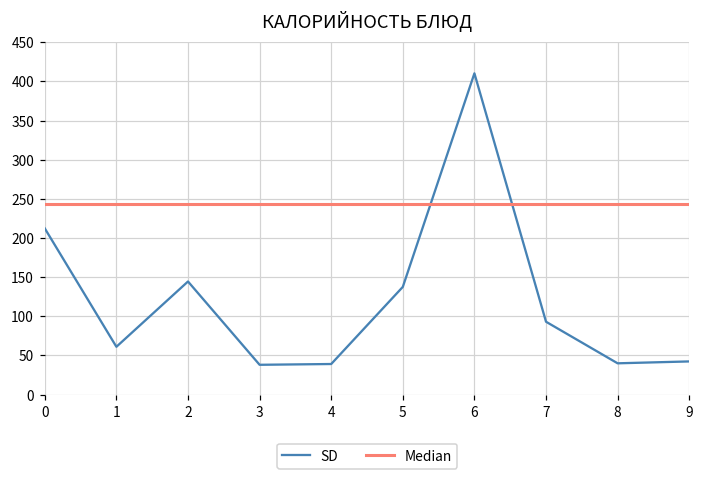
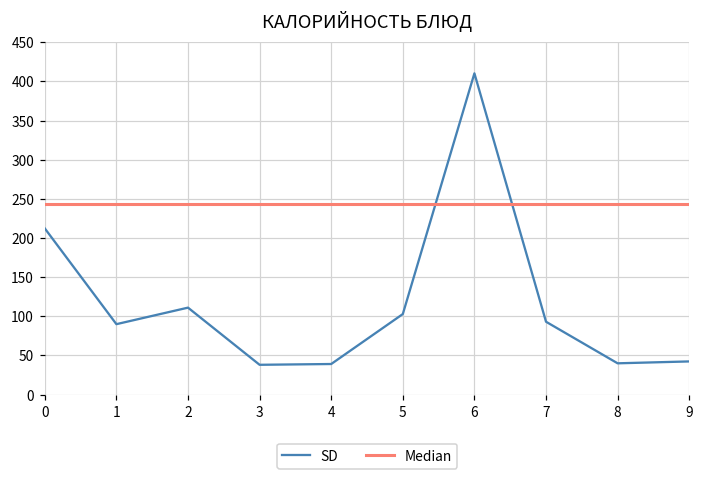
SD, 1: 60 -> 90
SD, 2: 140 -> 110
SD, 5: 140 -> 100
